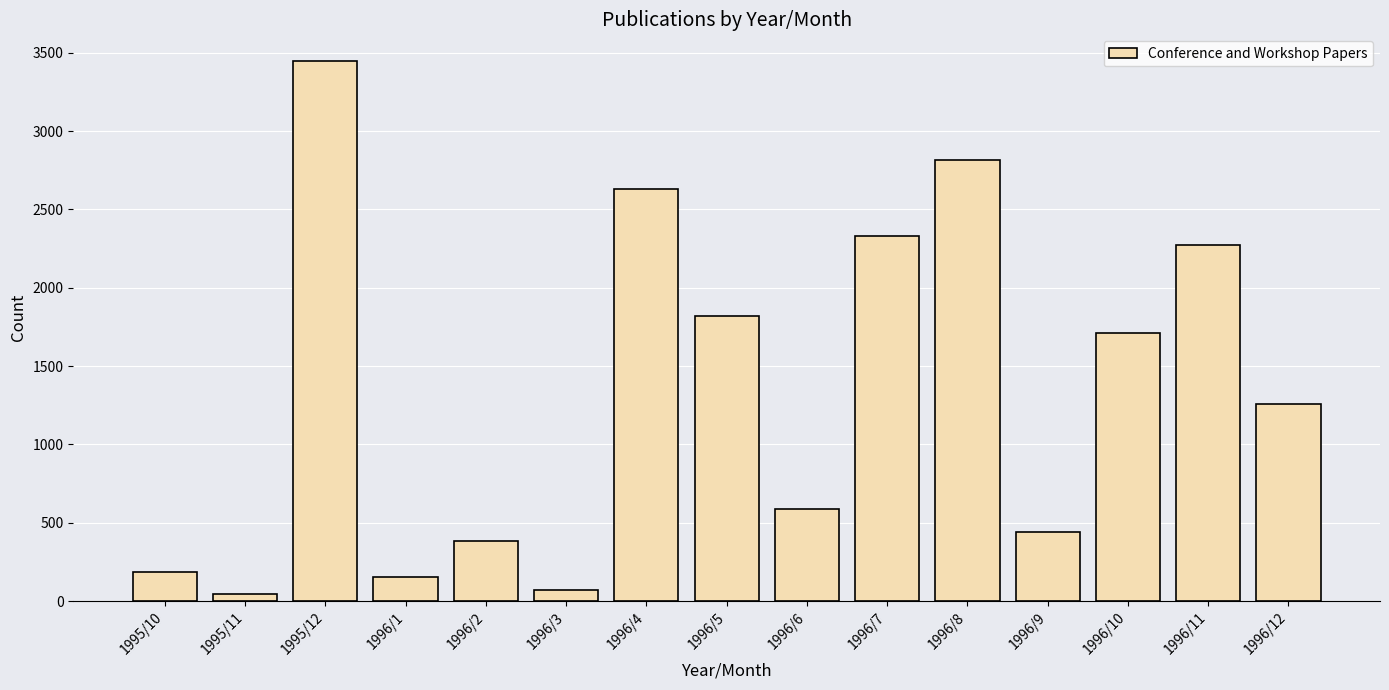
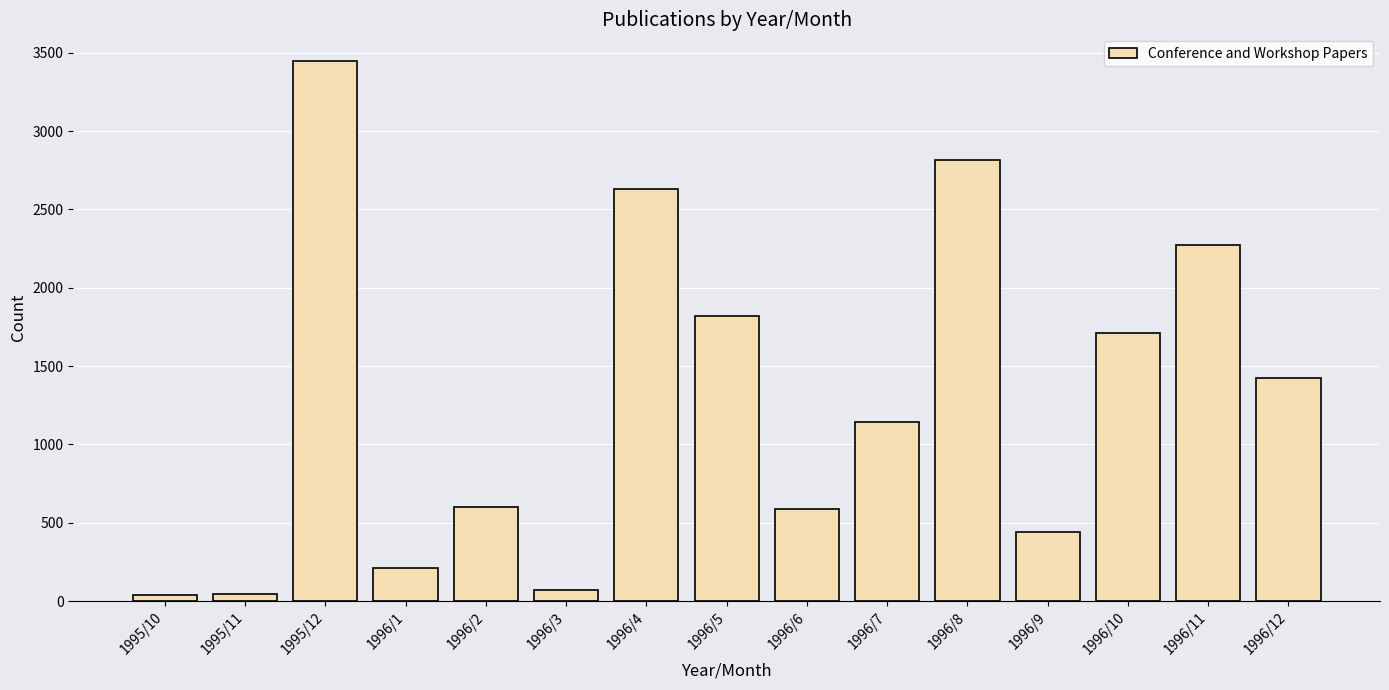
1995/10: 190 -> 40
1996/1: 150 -> 210
1996/2: 380 -> 600
1996/7: 2330 -> 1150
1996/12: 1260 -> 1430
